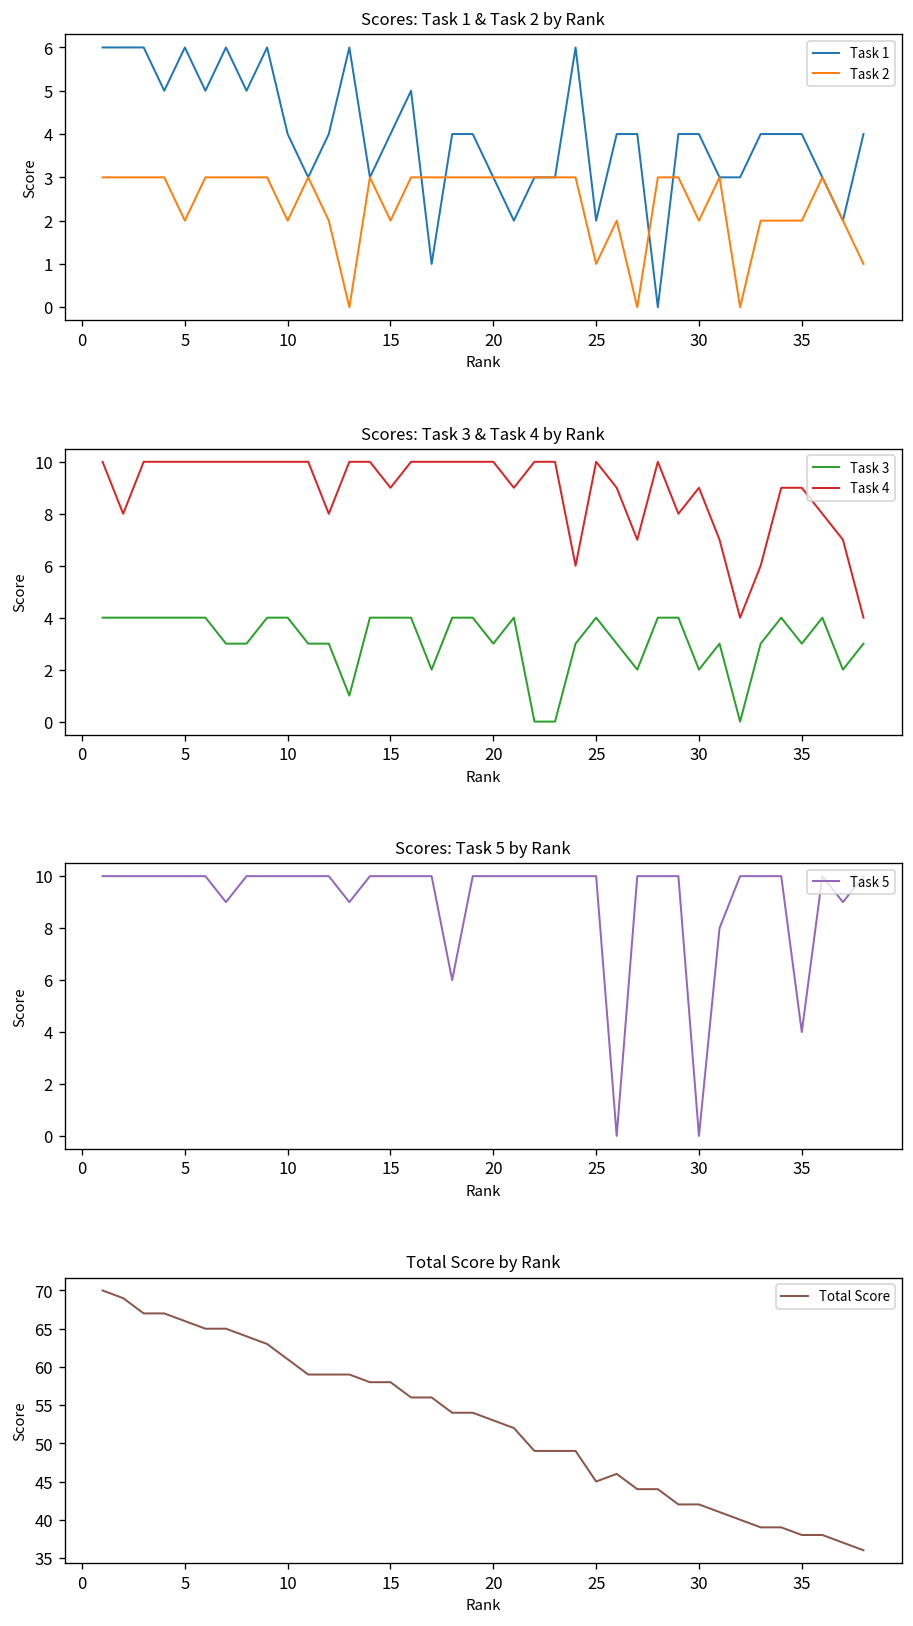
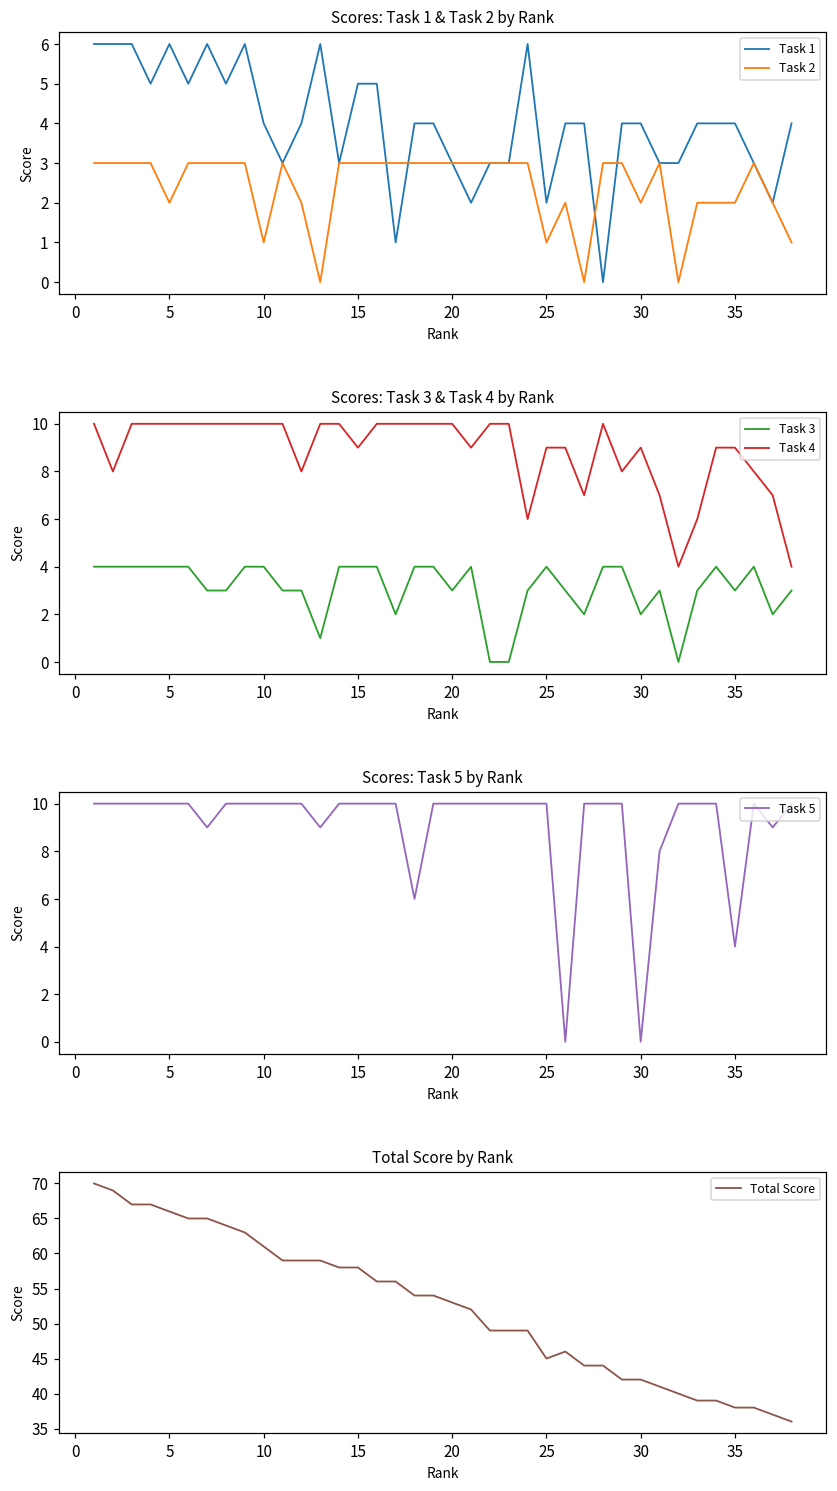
Scores: Task 1 & Task 2 by Rank, Task 2, 10: 2 -> 1
Scores: Task 1 & Task 2 by Rank, Task 1, 15: 4 -> 5
Scores: Task 1 & Task 2 by Rank, Task 2, 15: 2 -> 3
Scores: Task 3 & Task 4 by Rank, Task 4, 25: 10 -> 9
